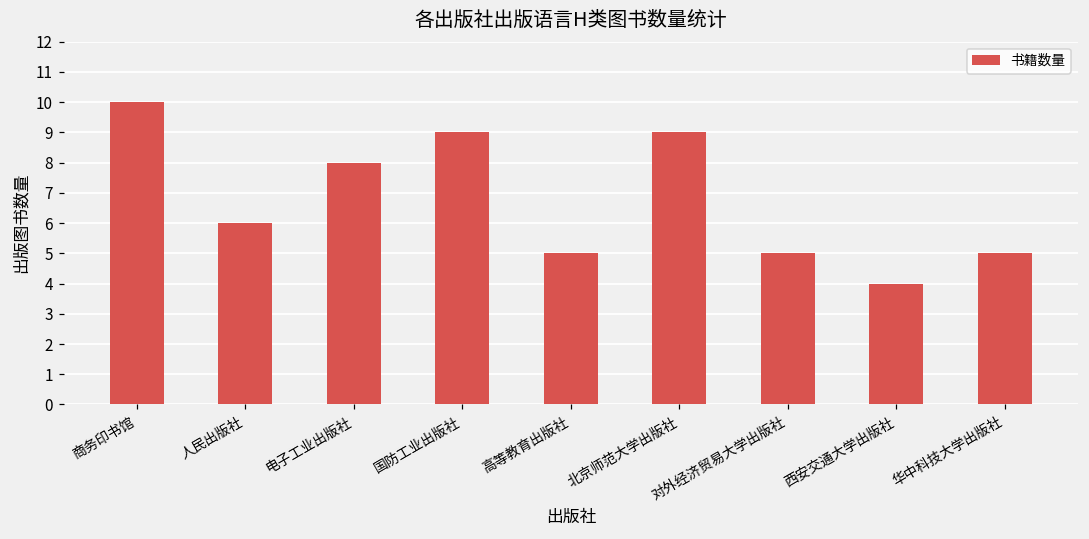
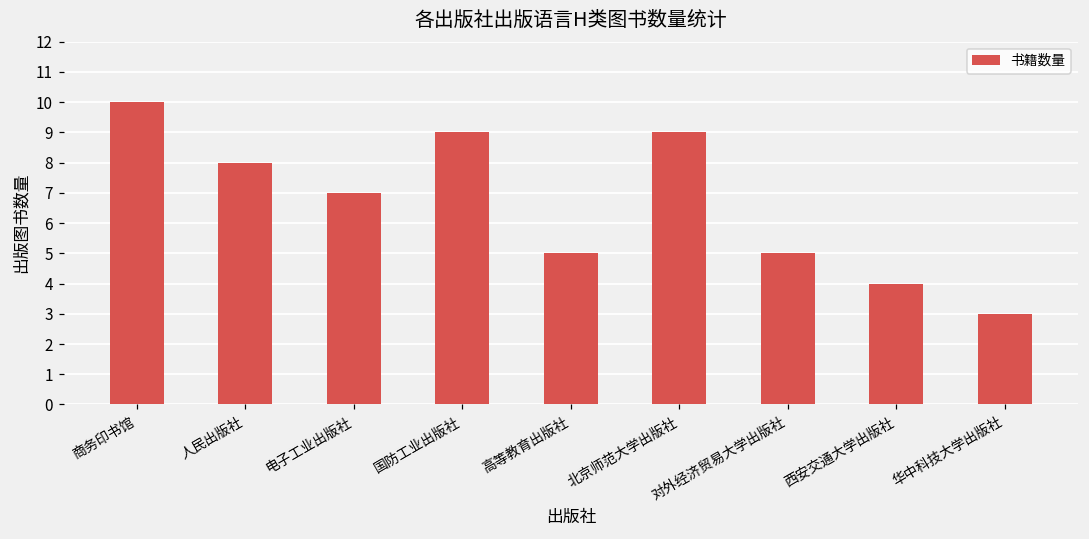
人民出版社: 6 -> 8
电子工业出版社: 8 -> 7
华中科技大学出版社: 5 -> 3
